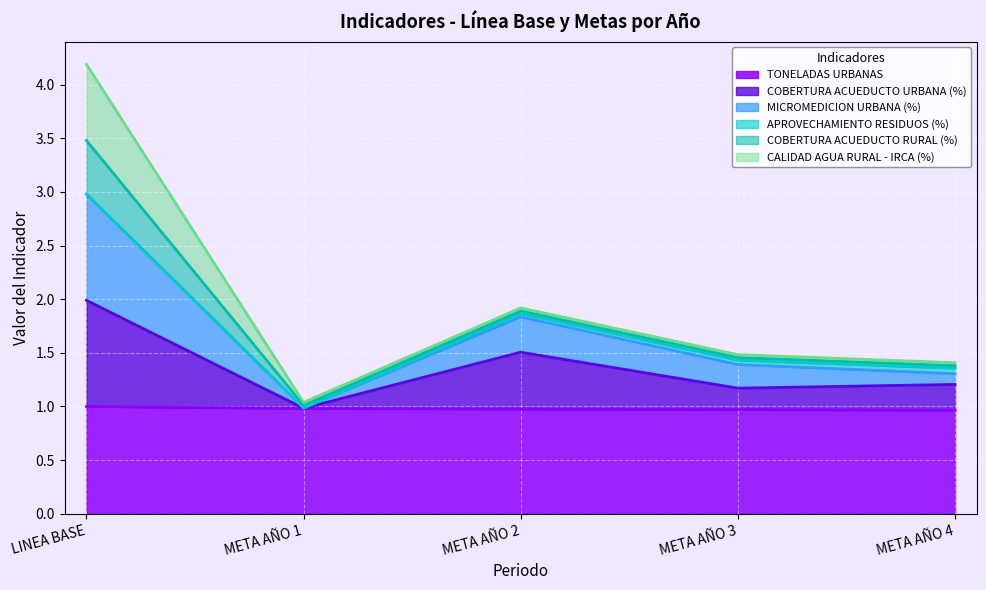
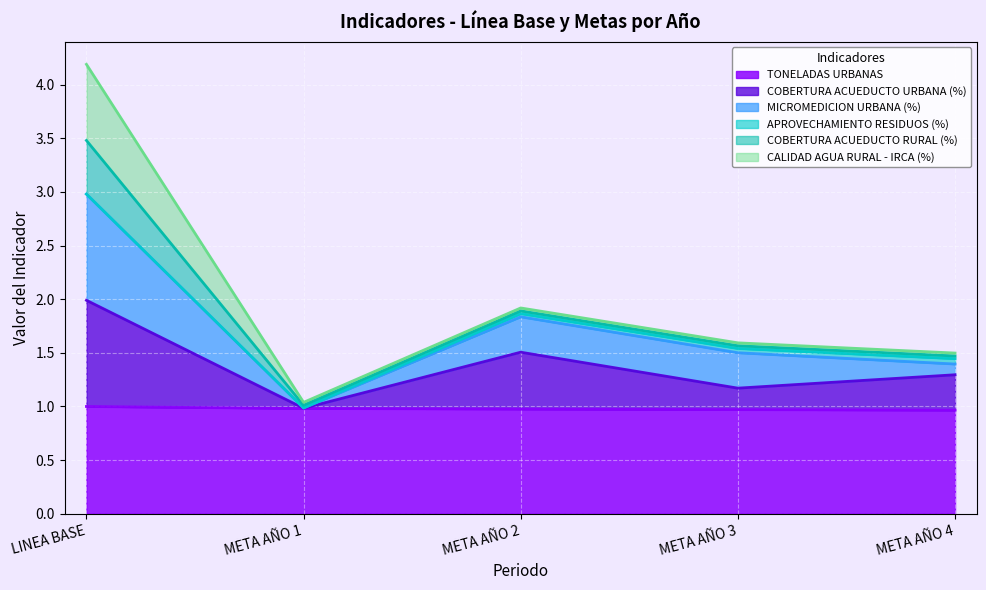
MICROMEDICION URBANA (%), META AÑO 3: 0.22 -> 0.33
COBERTURA ACUEDUCTO URBANA (%), META AÑO 4: 0.24 -> 0.33
